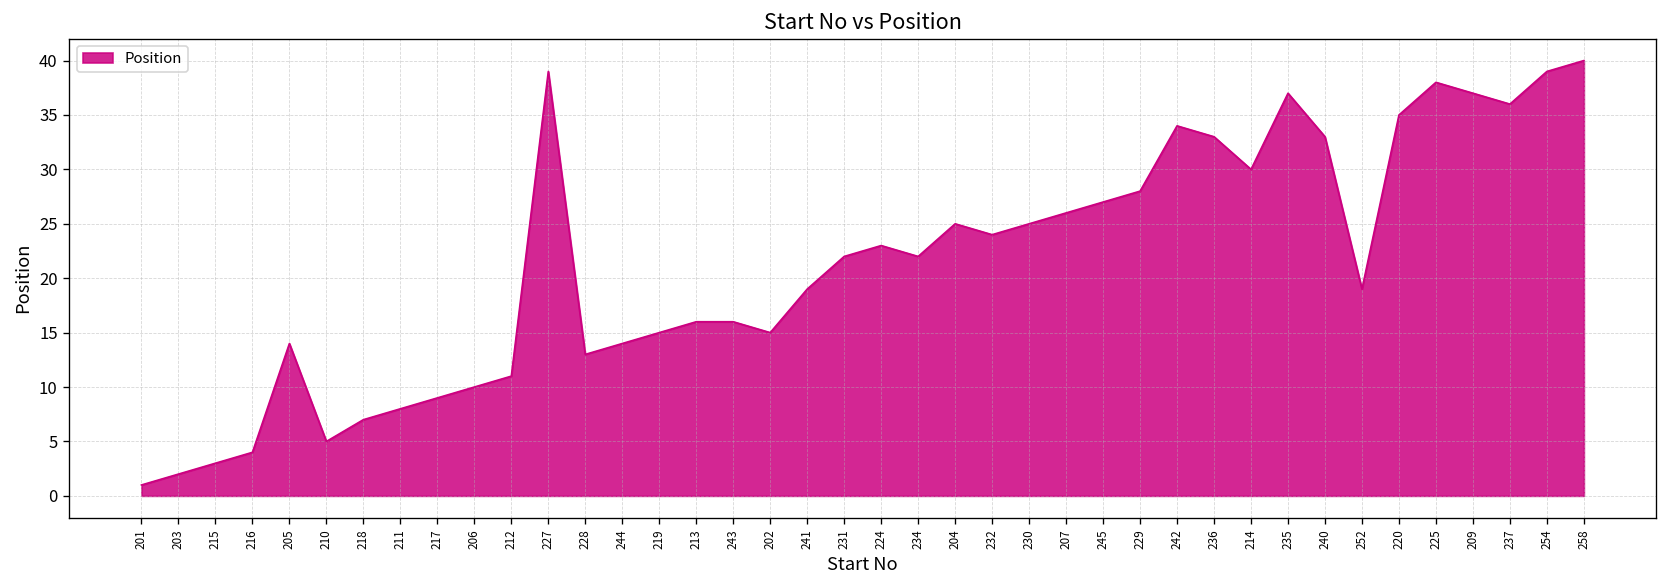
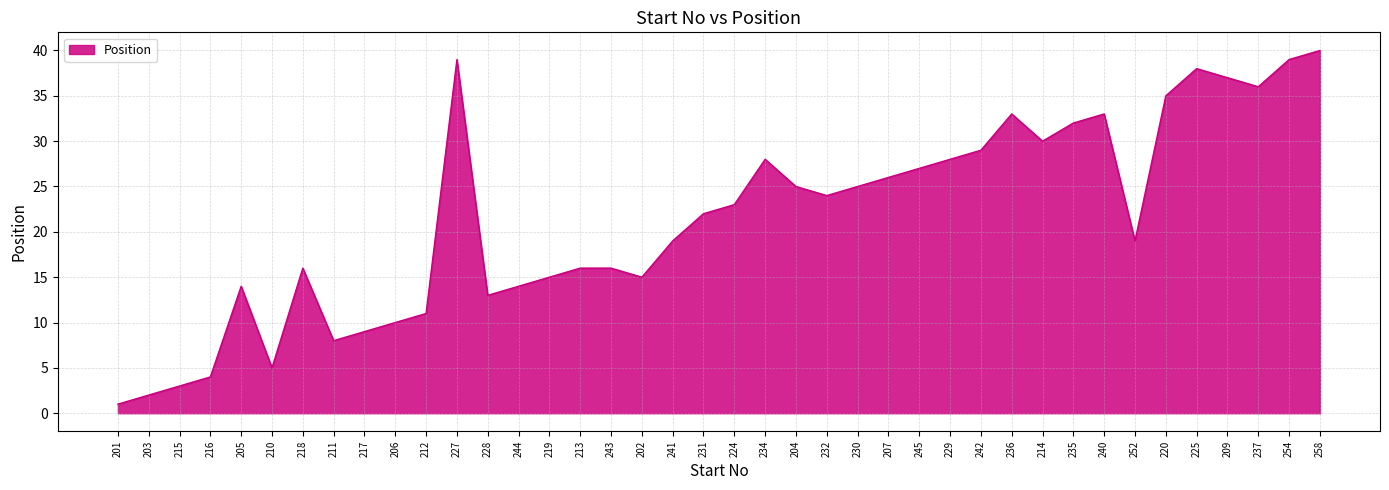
218: 7 -> 16
234: 22 -> 28
242: 34 -> 29
235: 37 -> 32
